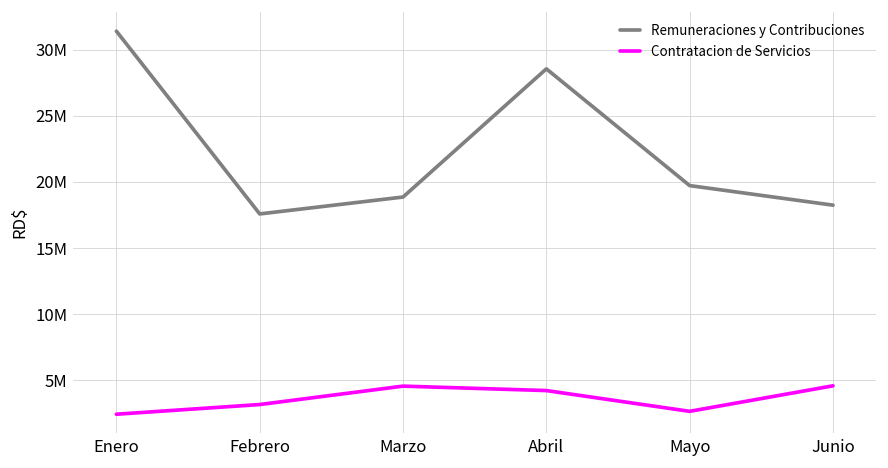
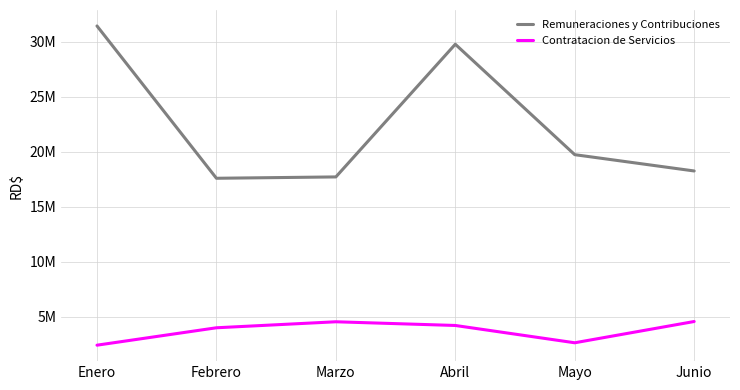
Contratacion de Servicios, Febrero: 3200000 -> 4000000
Remuneraciones y Contribuciones, Marzo: 18900000 -> 17700000
Remuneraciones y Contribuciones, Abril: 28600000 -> 29800000
